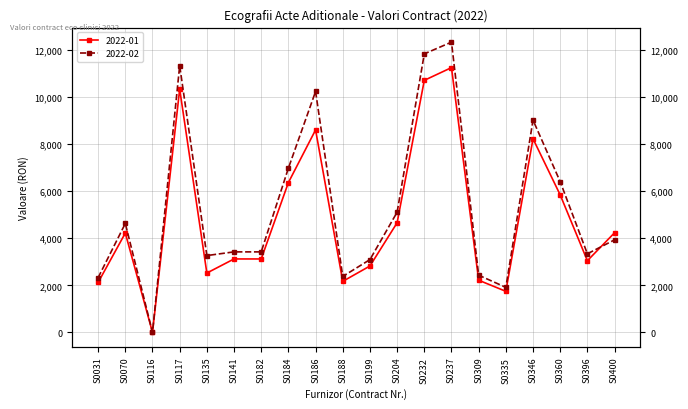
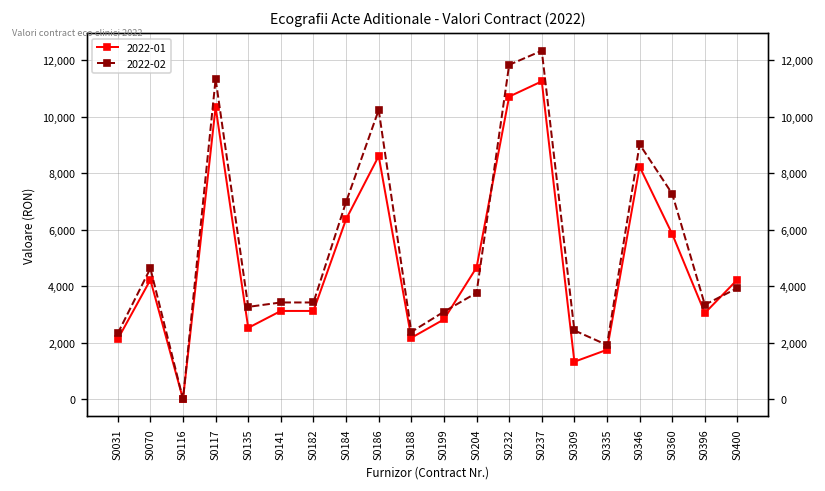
2022-02, S0204: 5,100 -> 3,800
2022-01, S0309: 2,200 -> 1,300
2022-02, S0360: 6,400 -> 7,300
